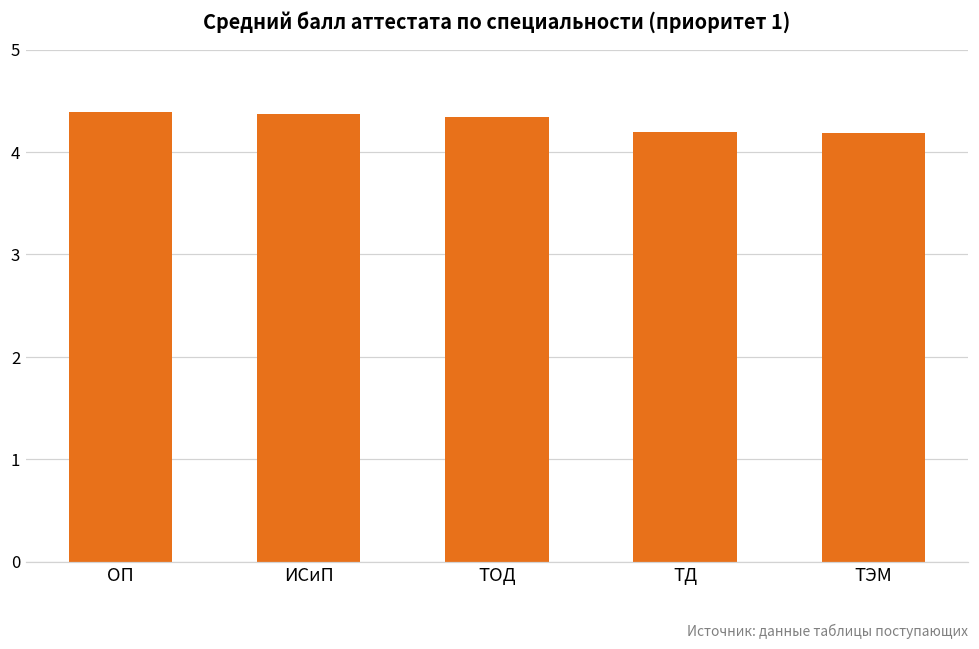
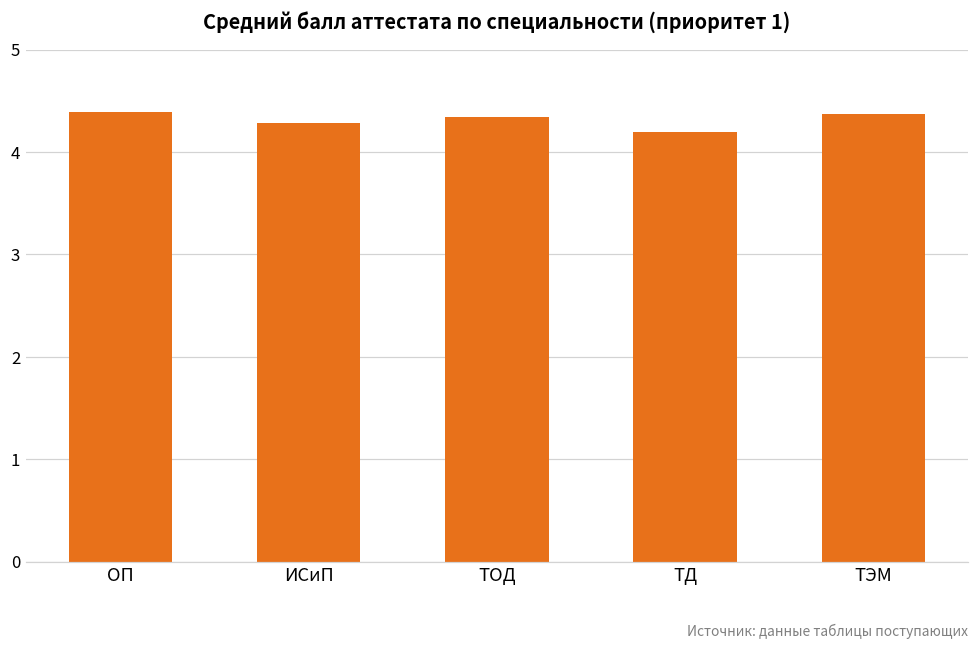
ИСиП: 4.4 -> 4.3
ТЭМ: 4.2 -> 4.4
